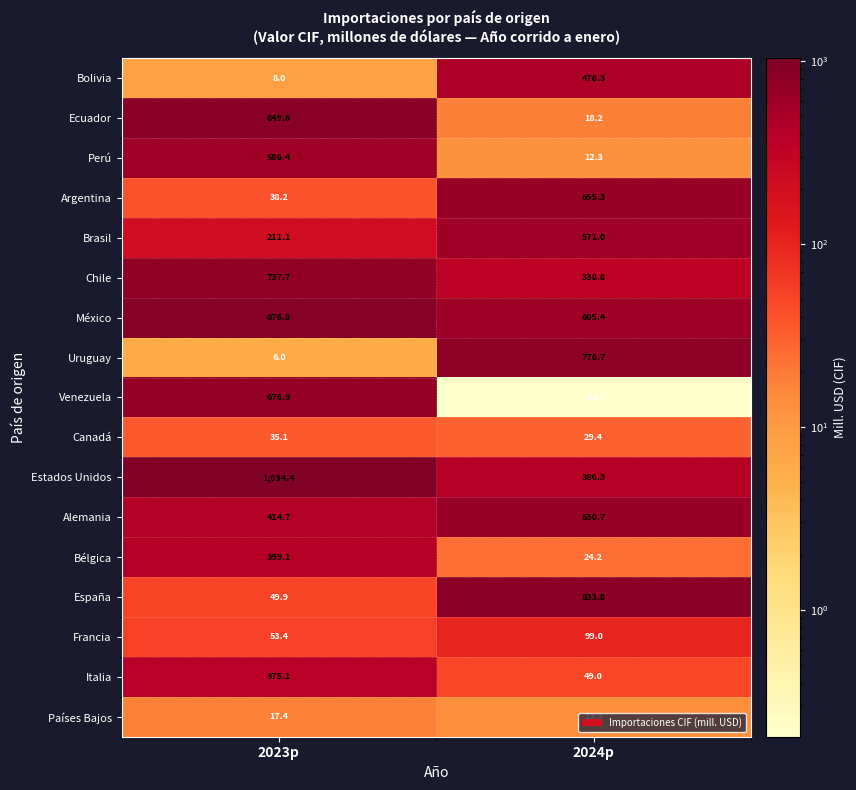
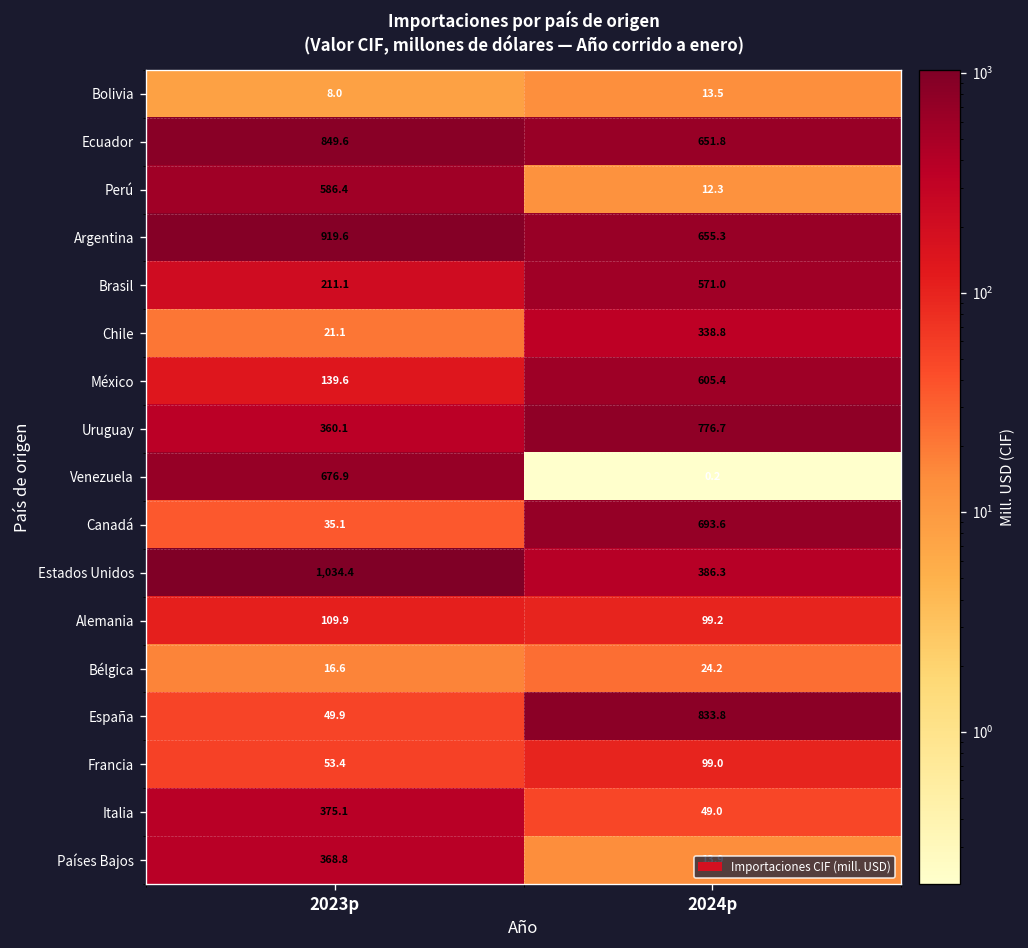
Bolivia, 2024p: 478.3 -> 13.5
Ecuador, 2024p: 18.2 -> 651.8
Argentina, 2023p: 38.2 -> 919.6
Chile, 2023p: 737.7 -> 21.1
México, 2023p: 876.8 -> 139.6
Uruguay, 2023p: 6.0 -> 360.1
Canadá, 2024p: 29.4 -> 693.6
Alemania, 2023p: 414.7 -> 109.9
Alemania, 2024p: 630.7 -> 99.2
Bélgica, 2023p: 399.1 -> 16.6
Países Bajos, 2023p: 17.4 -> 368.8
